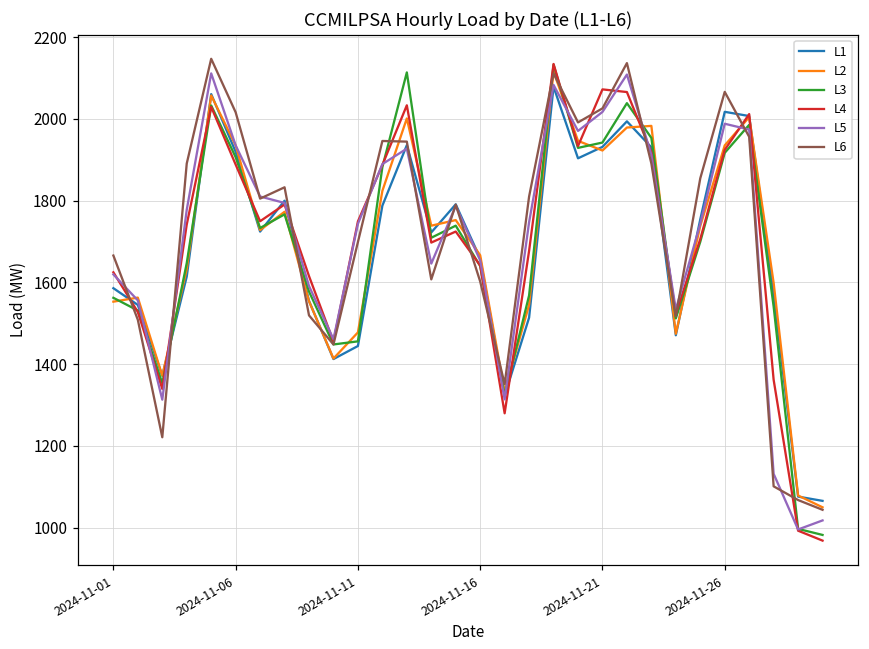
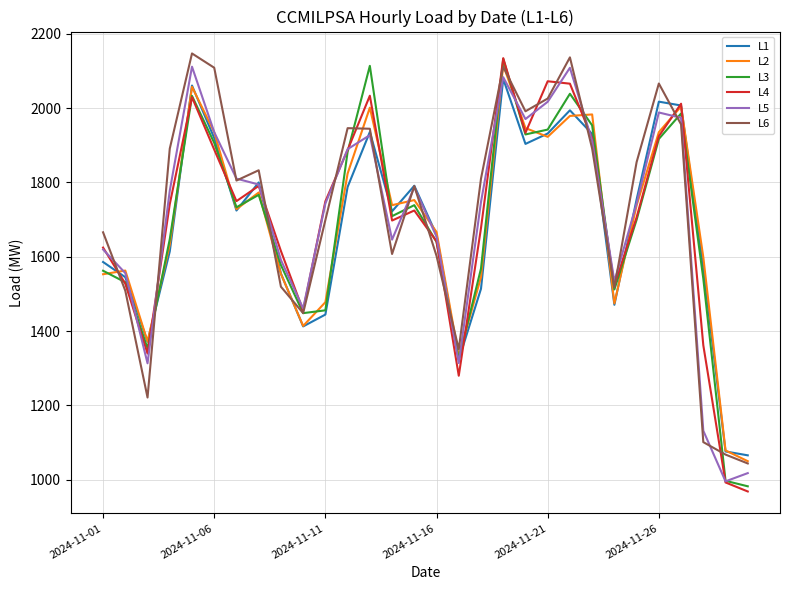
L6, 2024-11-06: 2020 -> 2110
